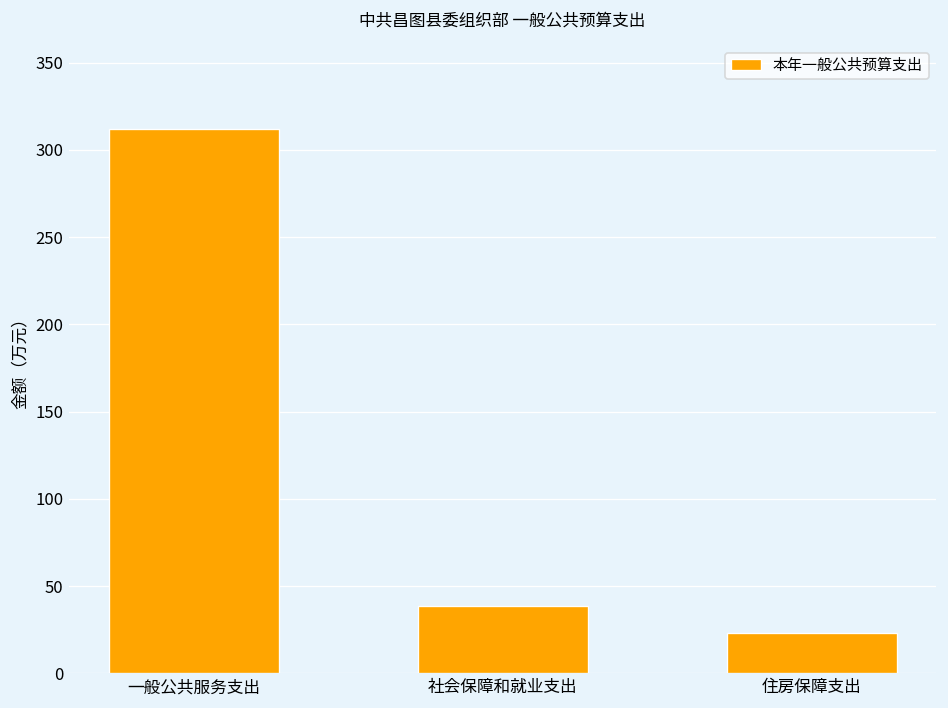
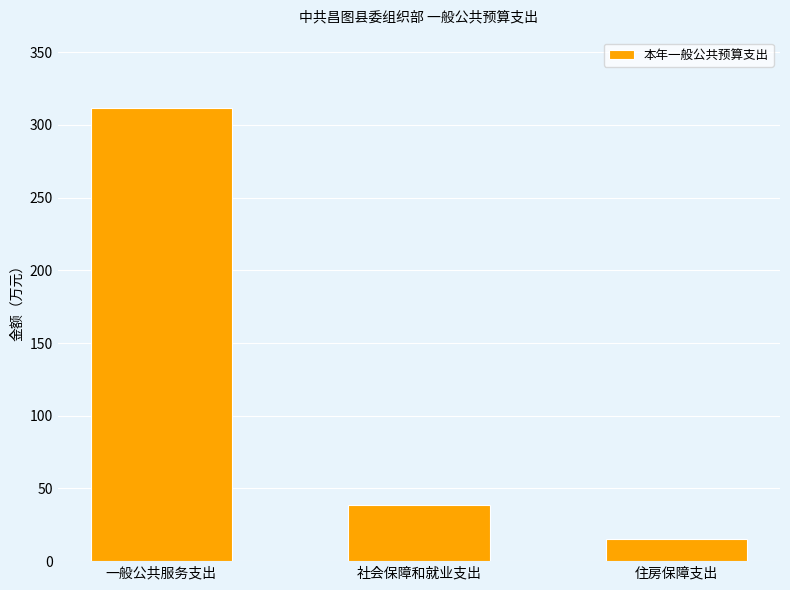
住房保障支出: 23 -> 15
